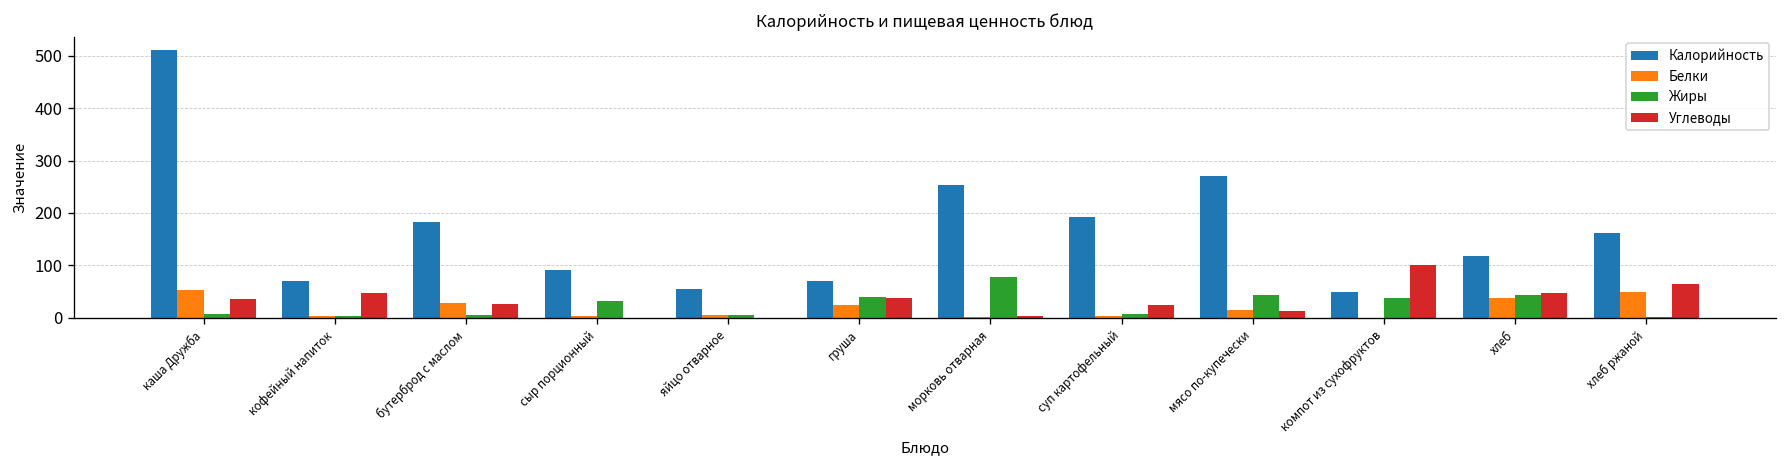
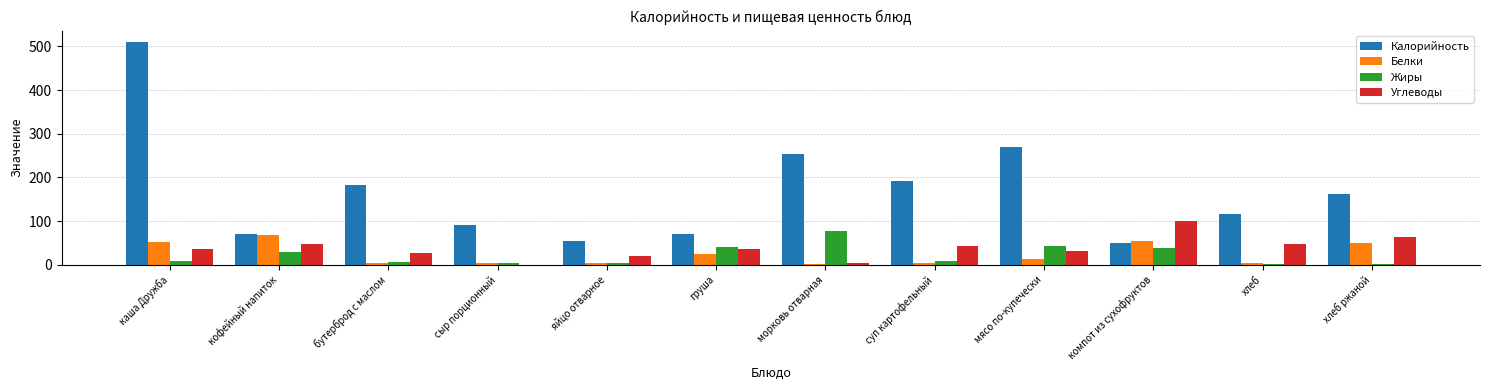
Белки, кофейный напиток: 0 -> 70
Жиры, кофейный напиток: 0 -> 30
Белки, бутерброд с маслом: 30 -> 0
Жиры, сыр порционный: 30 -> 0
Углеводы, яйцо отварное: 0 -> 20
Углеводы, суп картофельный: 20 -> 40
Углеводы, мясо по-купечески: 10 -> 30
Белки, компот из сухофруктов: 0 -> 60
Белки, хлеб: 40 -> 0
Жиры, хлеб: 40 -> 0
